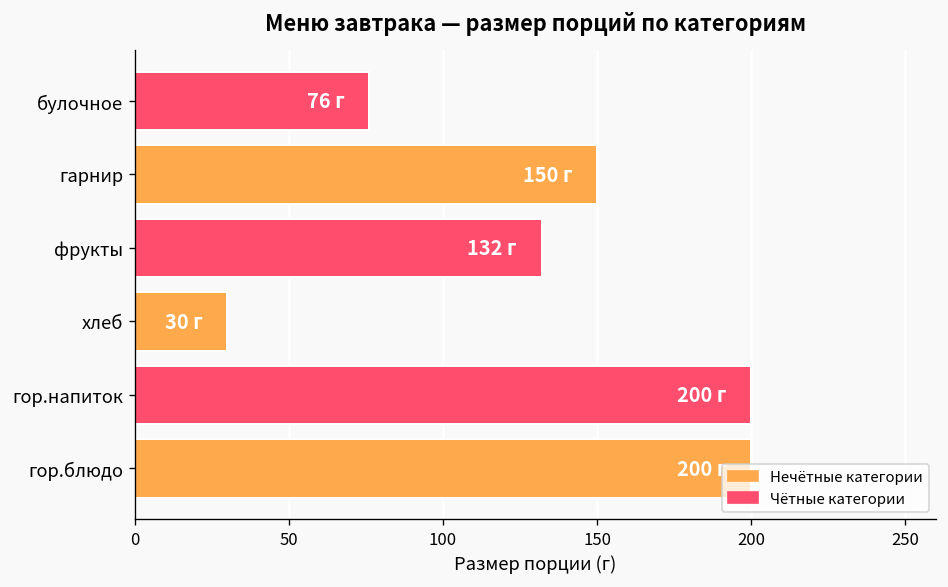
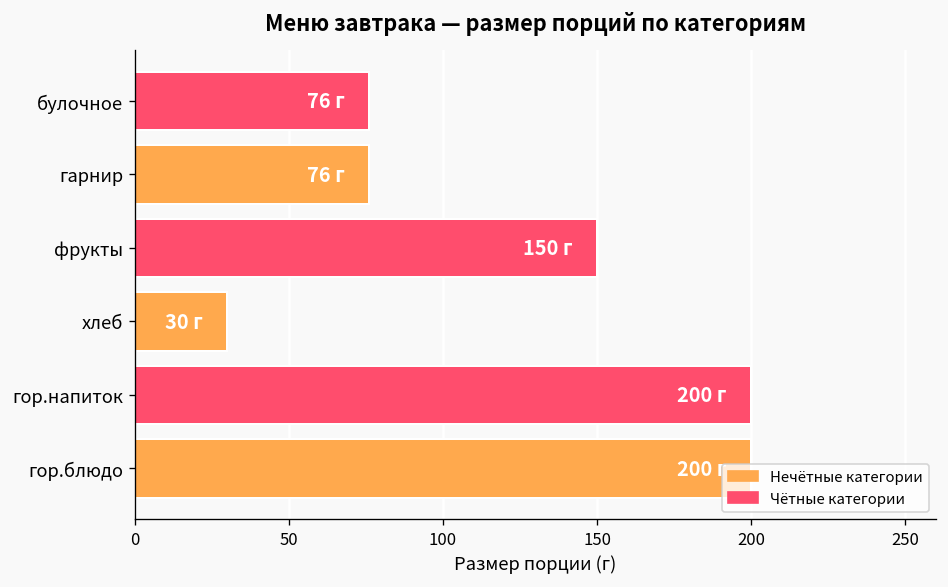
гарнир: 150 -> 76
фрукты: 132 -> 150
